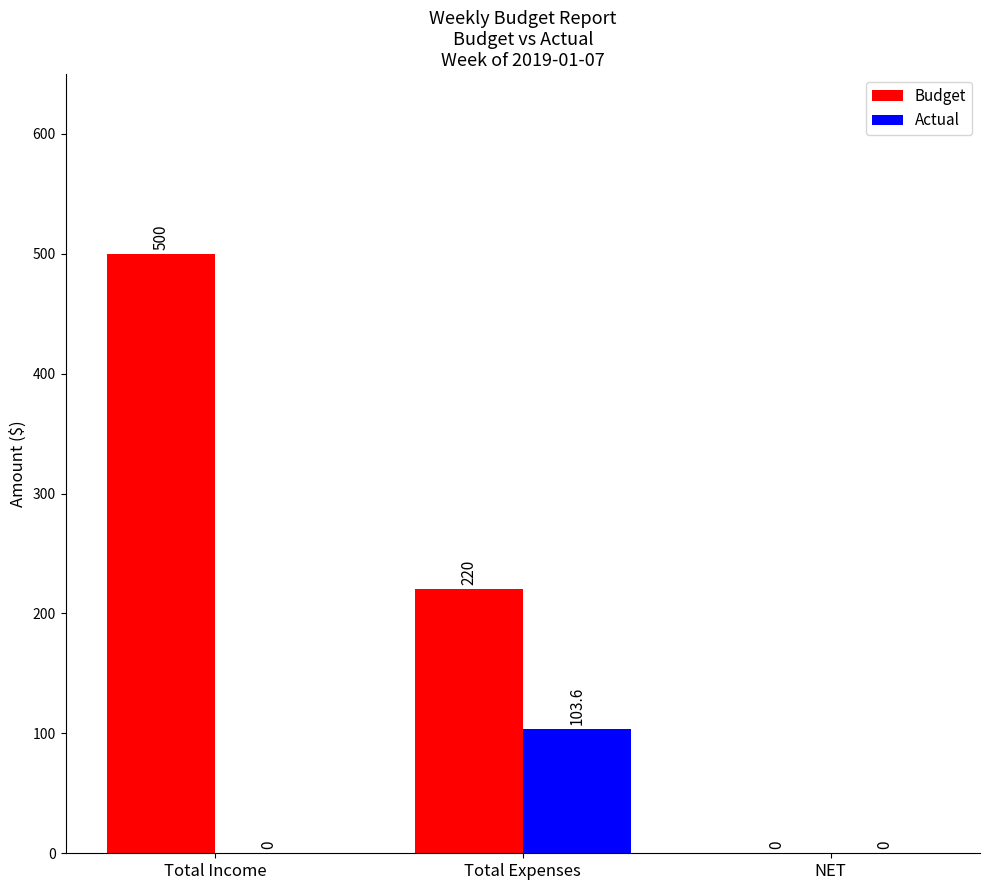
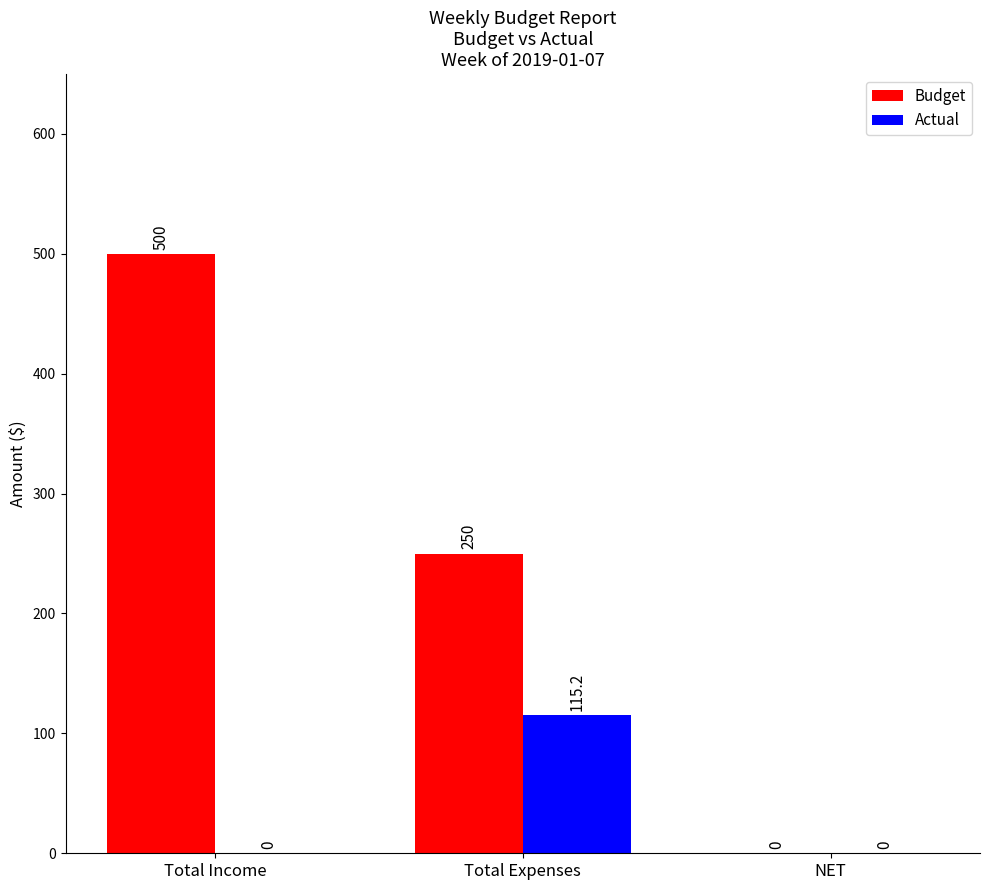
Budget, Total Expenses: 220 -> 250
Actual, Total Expenses: 103.6 -> 115.2
